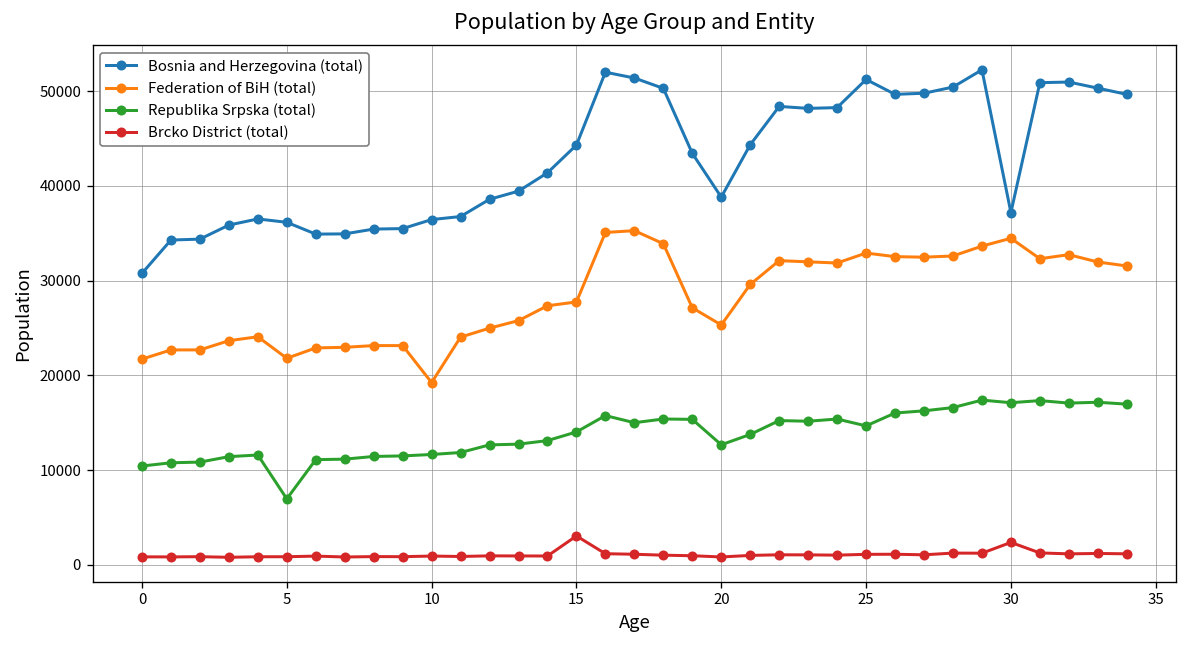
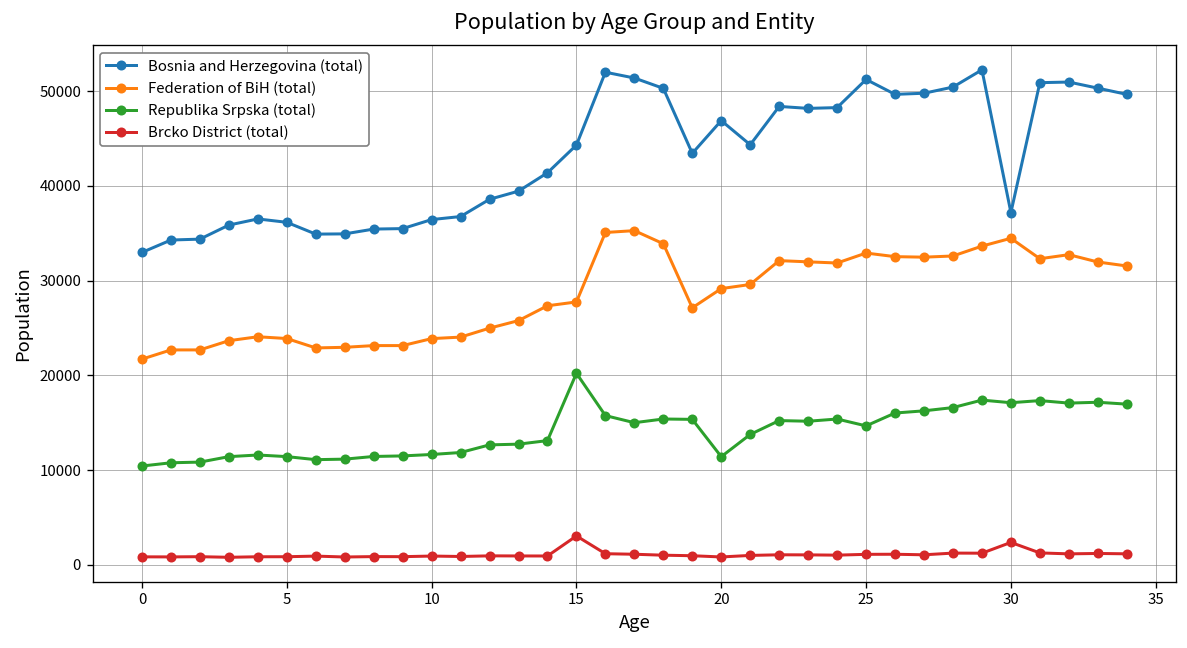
Bosnia and Herzegovina (total), 0: 31000 -> 33000
Federation of BiH (total), 5: 22000 -> 24000
Republika Srpska (total), 5: 7000 -> 11000
Federation of BiH (total), 10: 19000 -> 24000
Republika Srpska (total), 15: 14000 -> 20000
Bosnia and Herzegovina (total), 20: 39000 -> 47000
Federation of BiH (total), 20: 25000 -> 29000
Republika Srpska (total), 20: 13000 -> 11000
